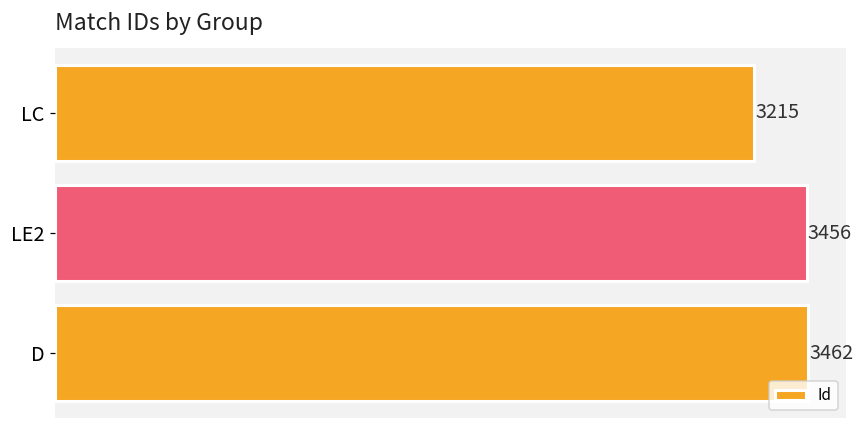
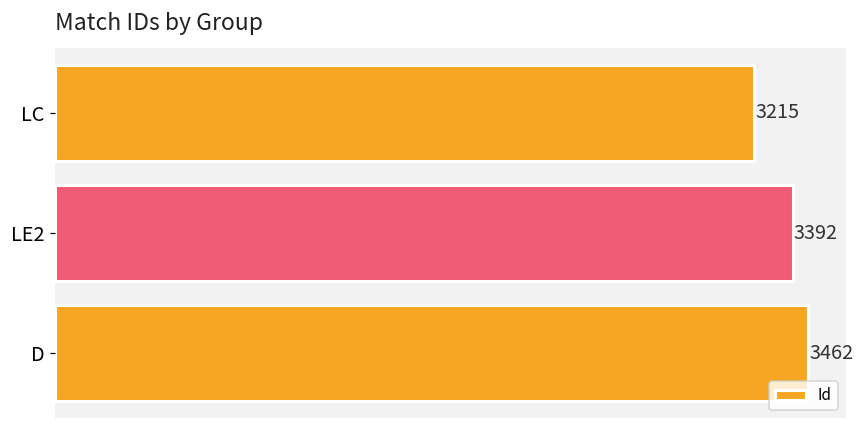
LE2: 3456 -> 3392
